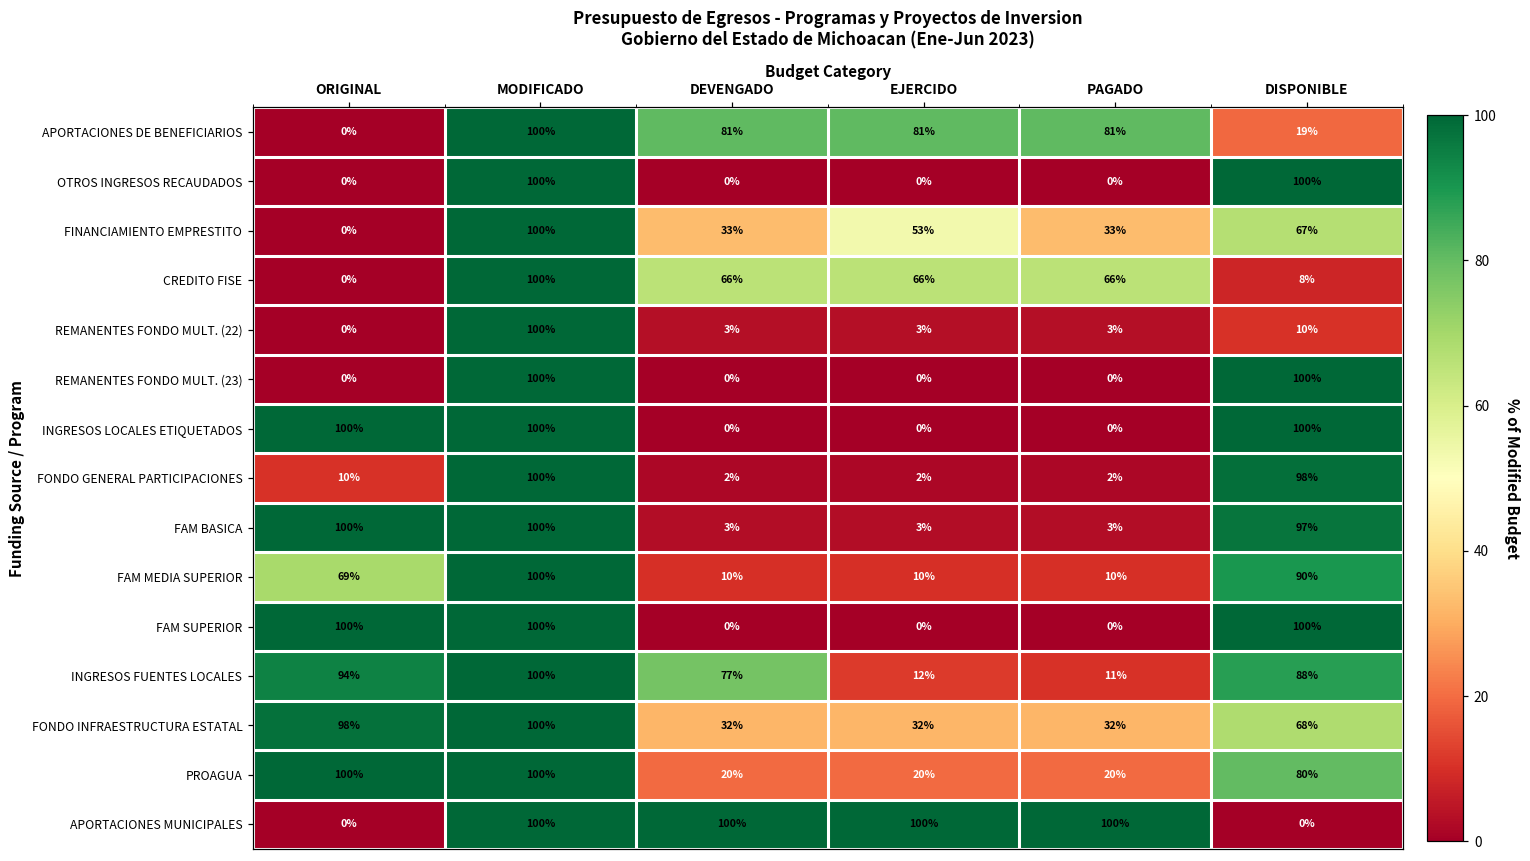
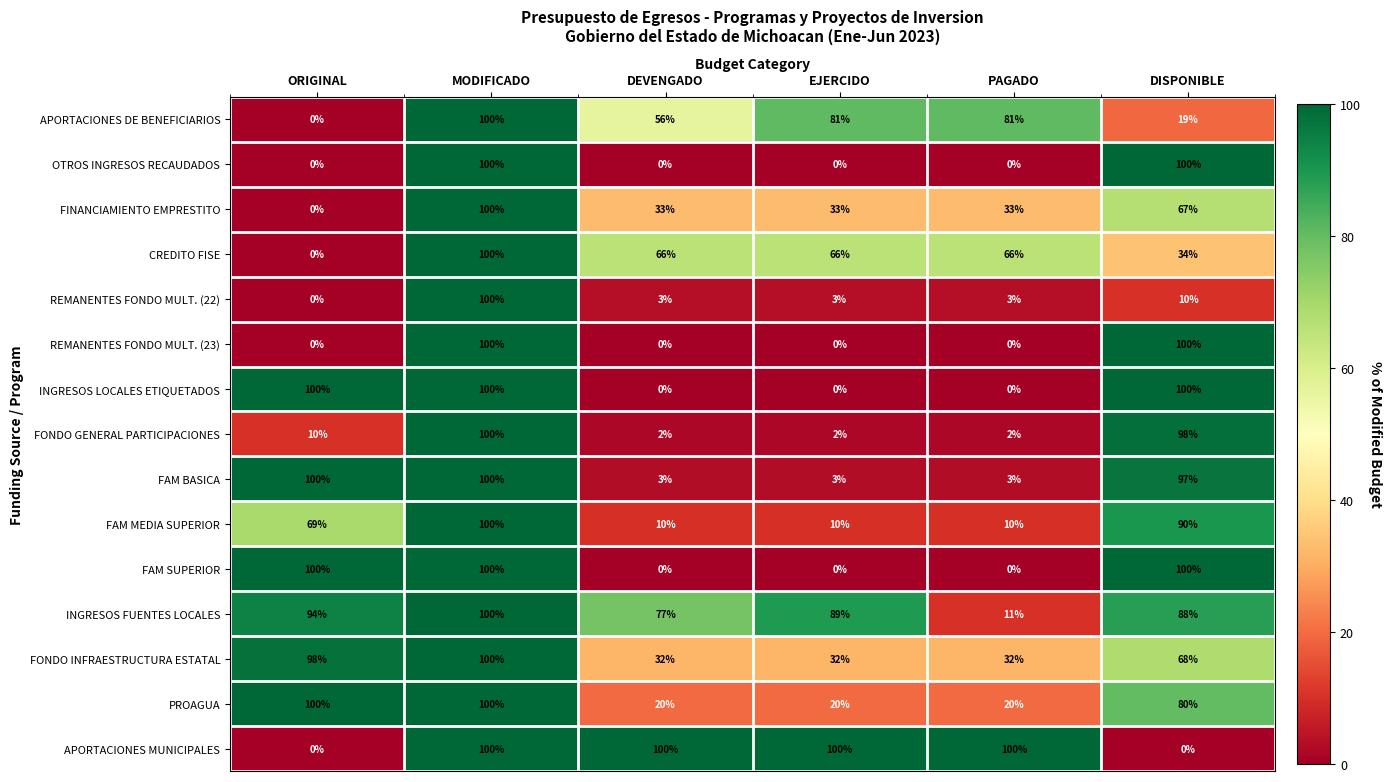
APORTACIONES DE BENEFICIARIOS, DEVENGADO: 81% -> 56%
FINANCIAMIENTO EMPRESTITO, EJERCIDO: 53% -> 33%
CREDITO FISE, DISPONIBLE: 8% -> 34%
INGRESOS FUENTES LOCALES, EJERCIDO: 12% -> 89%
